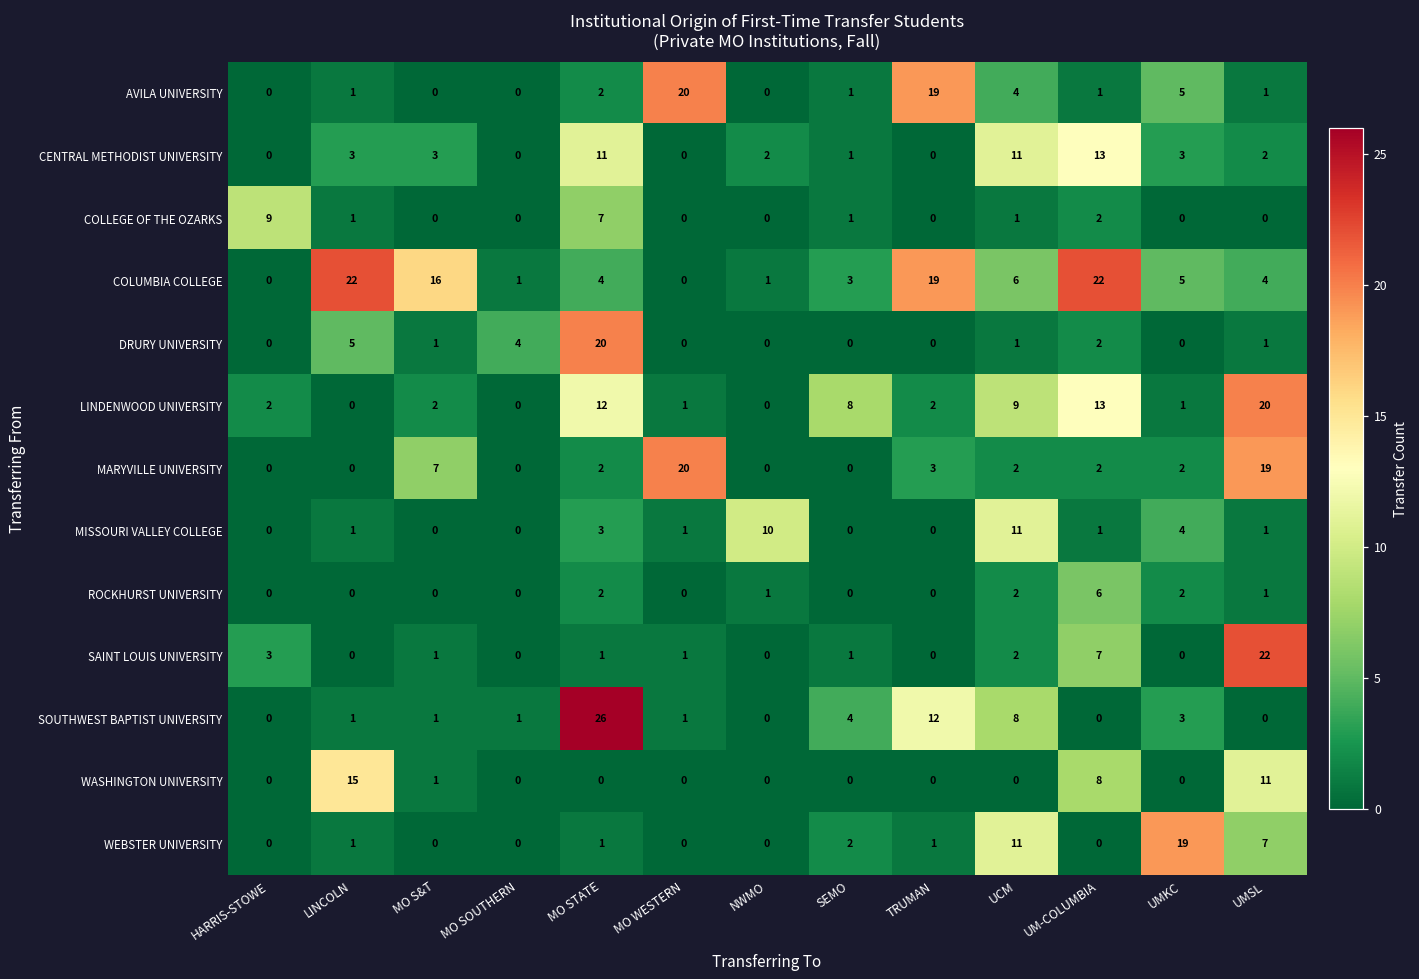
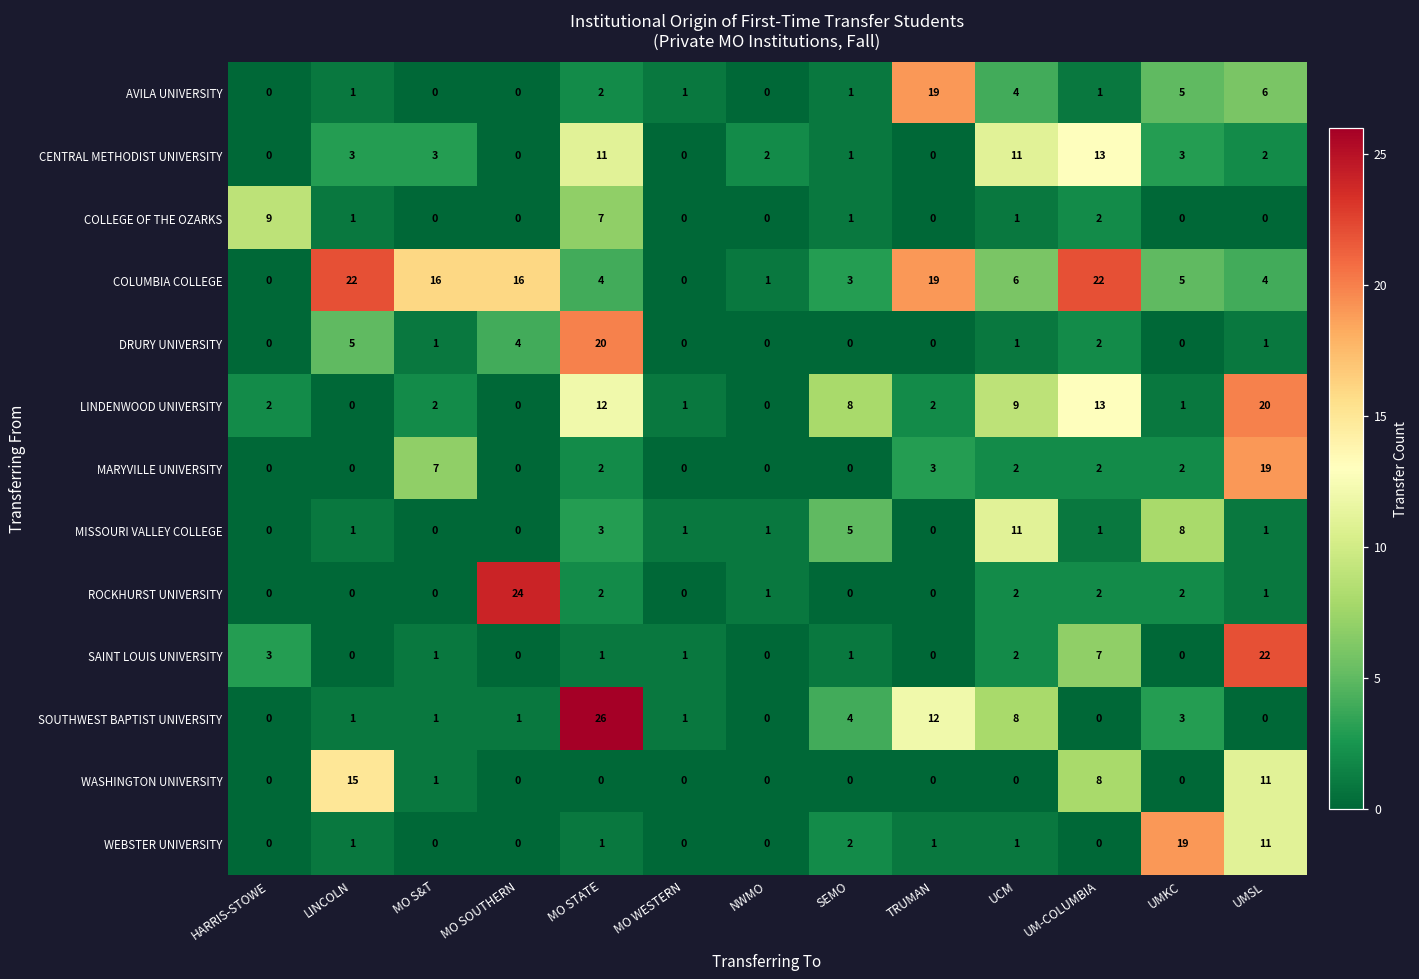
AVILA UNIVERSITY, MO WESTERN: 20 -> 1
AVILA UNIVERSITY, UMSL: 1 -> 6
COLUMBIA COLLEGE, MO SOUTHERN: 1 -> 16
MARYVILLE UNIVERSITY, MO WESTERN: 20 -> 0
MISSOURI VALLEY COLLEGE, NWMO: 10 -> 1
MISSOURI VALLEY COLLEGE, SEMO: 0 -> 5
MISSOURI VALLEY COLLEGE, UMKC: 4 -> 8
ROCKHURST UNIVERSITY, MO SOUTHERN: 0 -> 24
ROCKHURST UNIVERSITY, UM-COLUMBIA: 6 -> 2
WEBSTER UNIVERSITY, UCM: 11 -> 1
WEBSTER UNIVERSITY, UMSL: 7 -> 11
